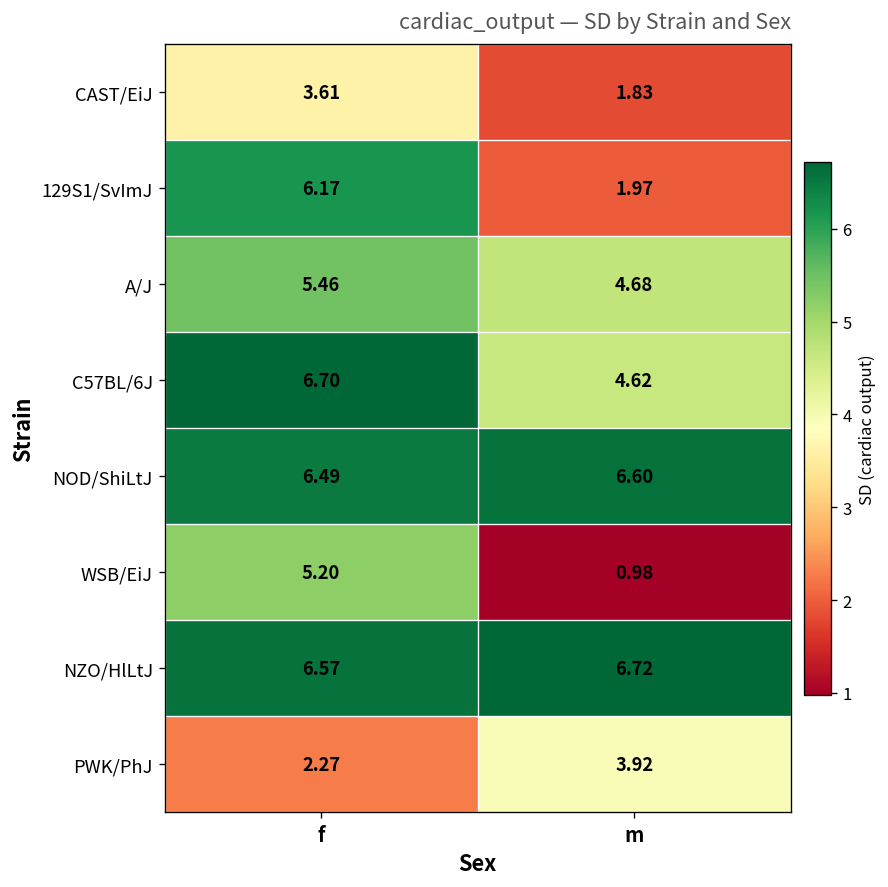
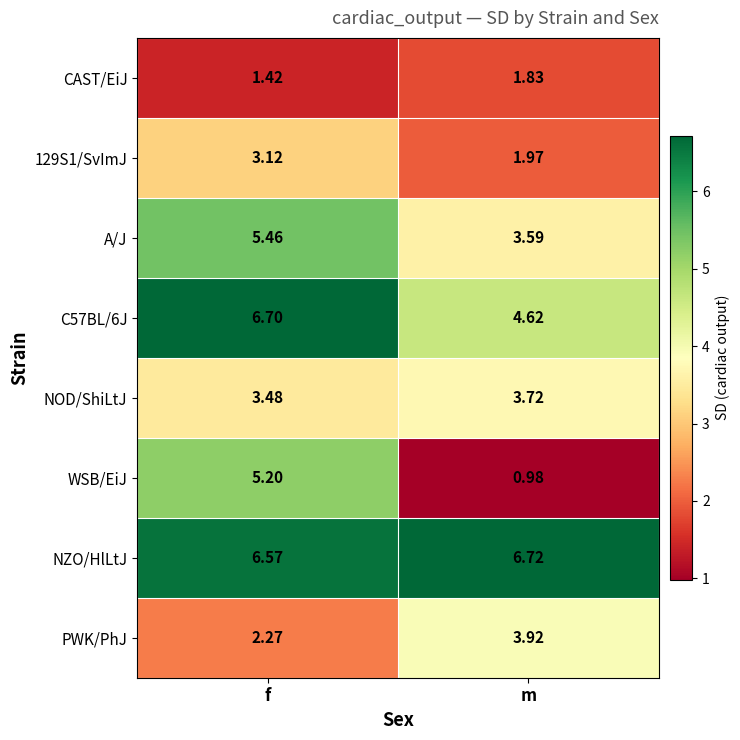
CAST/EiJ, f: 3.61 -> 1.42
129S1/SvImJ, f: 6.17 -> 3.12
A/J, m: 4.68 -> 3.59
NOD/ShiLtJ, f: 6.49 -> 3.48
NOD/ShiLtJ, m: 6.60 -> 3.72
